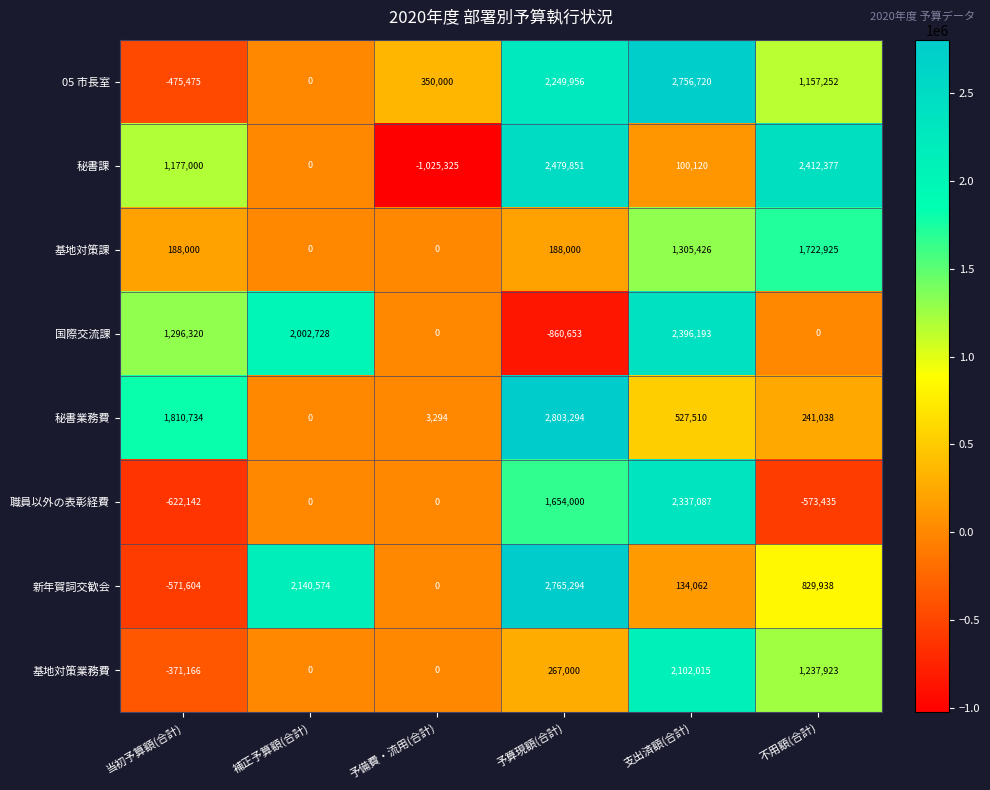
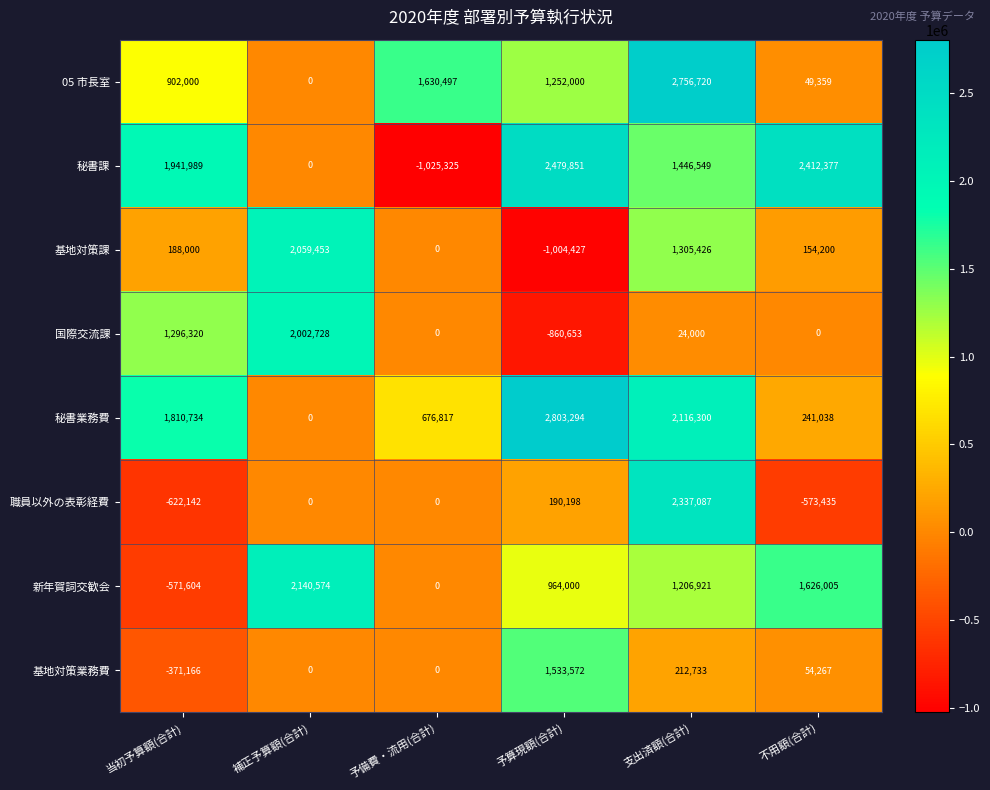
05 市長室, 当初予算額(合計): -475,475 -> 902,000
05 市長室, 予備費・流用(合計): 350,000 -> 1,630,497
05 市長室, 予算現額(合計): 2,249,956 -> 1,252,000
05 市長室, 不用額(合計): 1,157,252 -> 49,359
秘書課, 当初予算額(合計): 1,177,000 -> 1,941,989
秘書課, 支出済額(合計): 100,120 -> 1,446,549
基地対策課, 補正予算額(合計): 0 -> 2,059,453
基地対策課, 予算現額(合計): 188,000 -> -1,004,427
基地対策課, 不用額(合計): 1,722,925 -> 154,200
国際交流課, 支出済額(合計): 2,396,193 -> 24,000
秘書業務費, 予備費・流用(合計): 3,294 -> 676,817
秘書業務費, 支出済額(合計): 527,510 -> 2,116,300
職員以外の表彰経費, 予算現額(合計): 1,654,000 -> 190,198
新年賀詞交歓会, 予算現額(合計): 2,765,294 -> 964,000
新年賀詞交歓会, 支出済額(合計): 134,062 -> 1,206,921
新年賀詞交歓会, 不用額(合計): 829,938 -> 1,626,005
基地対策業務費, 予算現額(合計): 267,000 -> 1,533,572
基地対策業務費, 支出済額(合計): 2,102,015 -> 212,733
基地対策業務費, 不用額(合計): 1,237,923 -> 54,267
